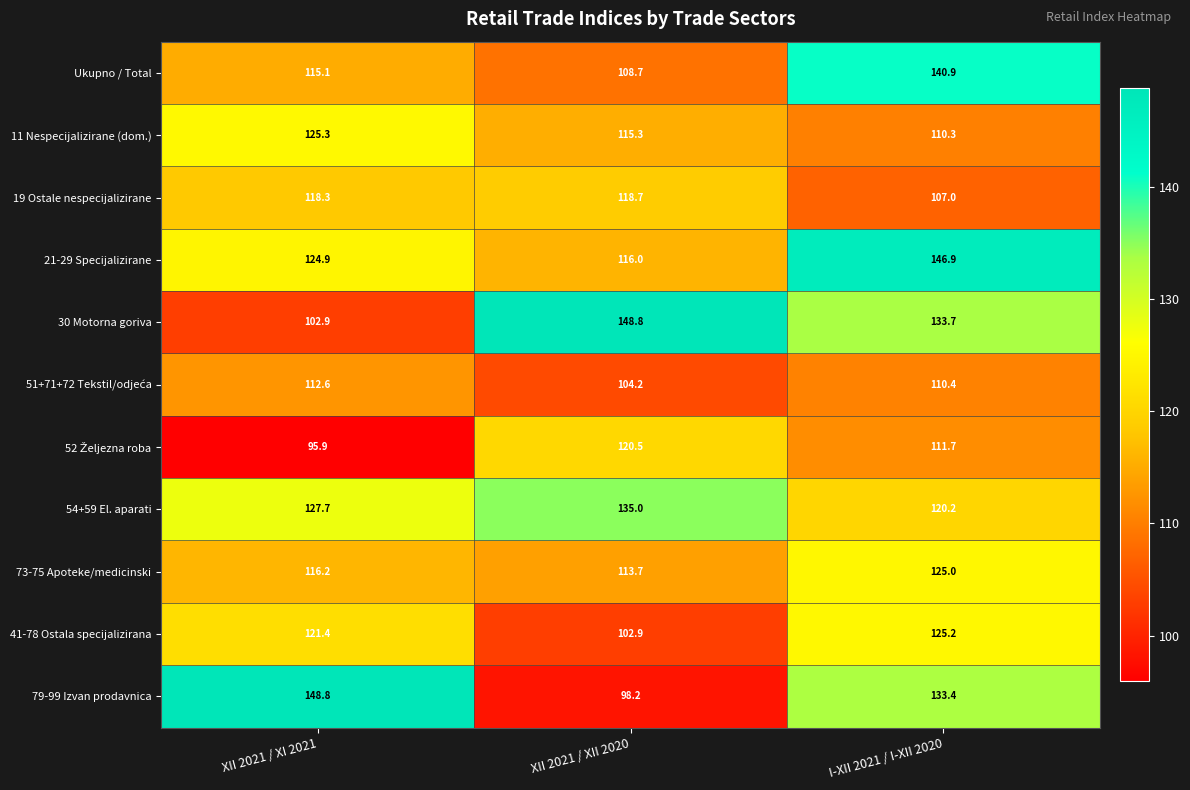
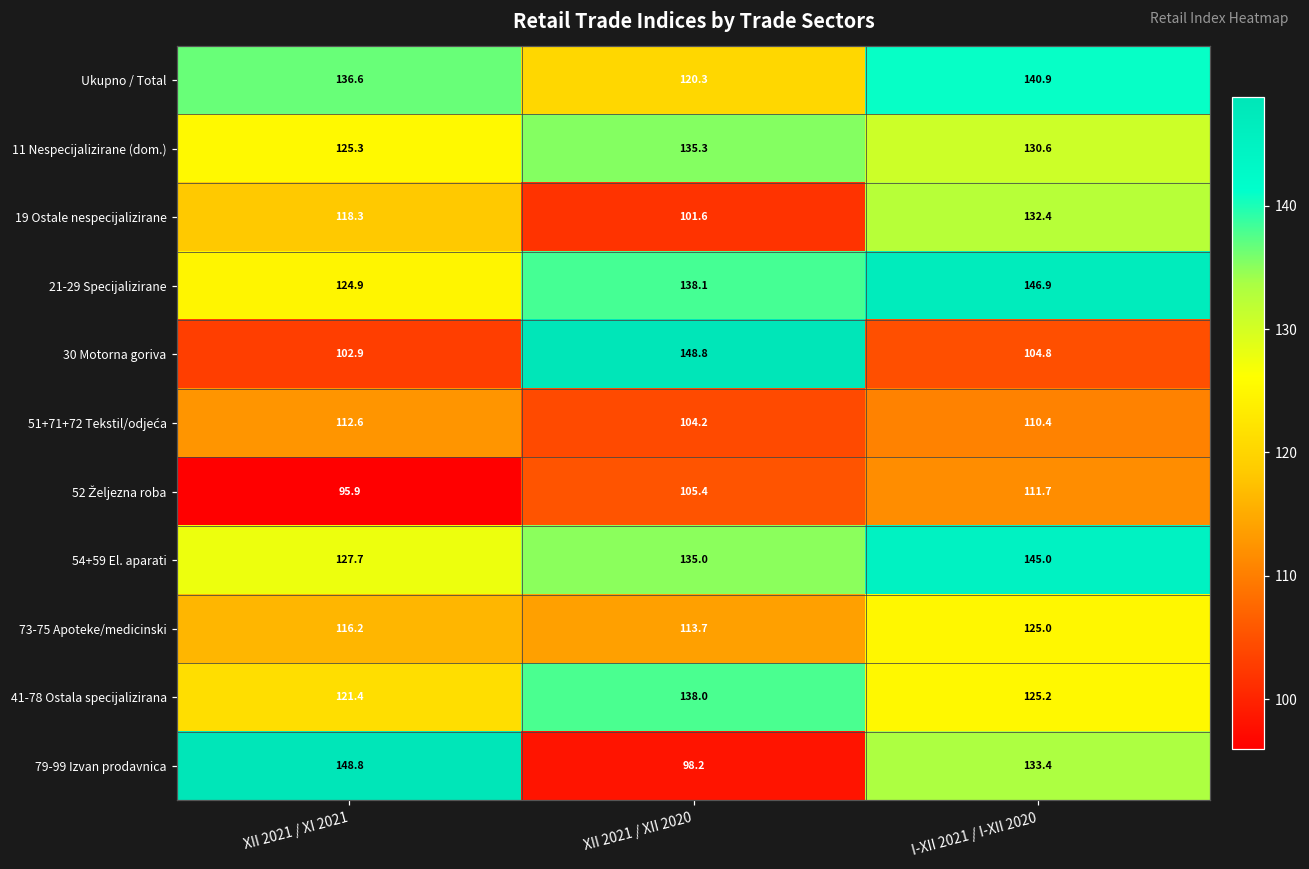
Ukupno / Total, XII 2021 / XI 2021: 115.1 -> 136.6
Ukupno / Total, XII 2021 / XII 2020: 108.7 -> 120.3
11 Nespecijalizirane (dom.), XII 2021 / XII 2020: 115.3 -> 135.3
11 Nespecijalizirane (dom.), I-XII 2021 / I-XII 2020: 110.3 -> 130.6
19 Ostale nespecijalizirane, XII 2021 / XII 2020: 118.7 -> 101.6
19 Ostale nespecijalizirane, I-XII 2021 / I-XII 2020: 107.0 -> 132.4
21-29 Specijalizirane, XII 2021 / XII 2020: 116.0 -> 138.1
30 Motorna goriva, I-XII 2021 / I-XII 2020: 133.7 -> 104.8
52 Željezna roba, XII 2021 / XII 2020: 120.5 -> 105.4
54+59 El. aparati, I-XII 2021 / I-XII 2020: 120.2 -> 145.0
41-78 Ostala specijalizirana, XII 2021 / XII 2020: 102.9 -> 138.0
